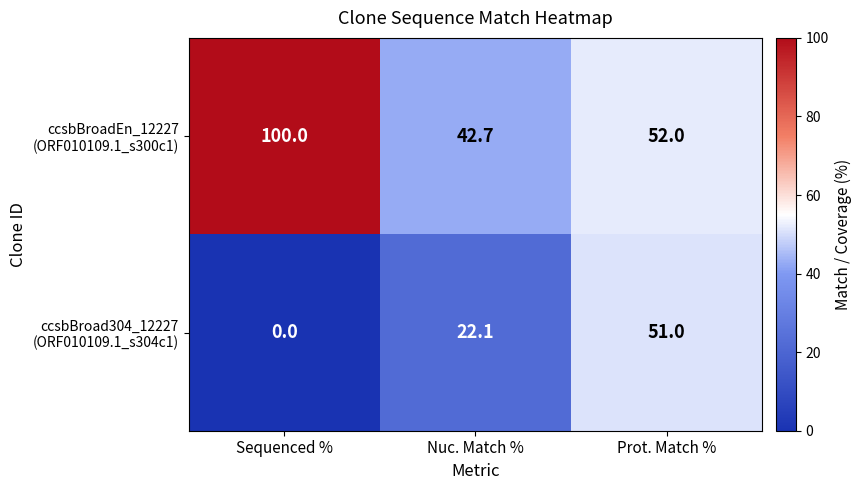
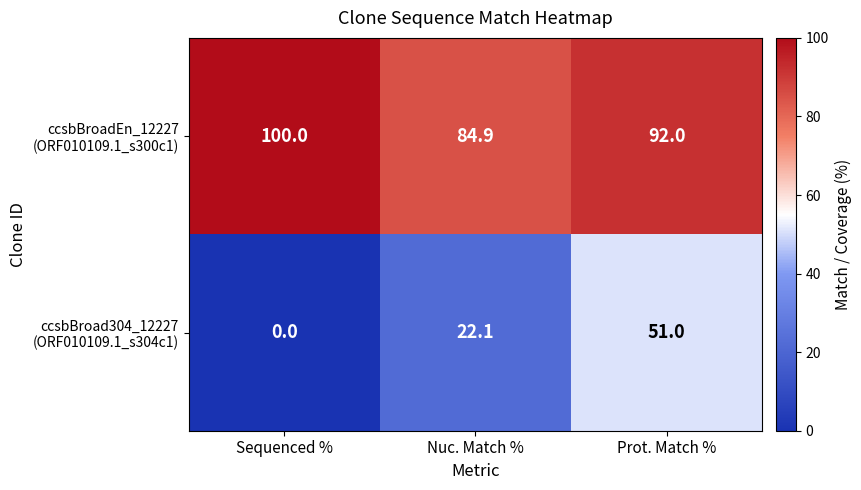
ccsbBroadEn_12227 (ORF010109.1_s300c1), Nuc. Match %: 42.7 -> 84.9
ccsbBroadEn_12227 (ORF010109.1_s300c1), Prot. Match %: 52.0 -> 92.0
